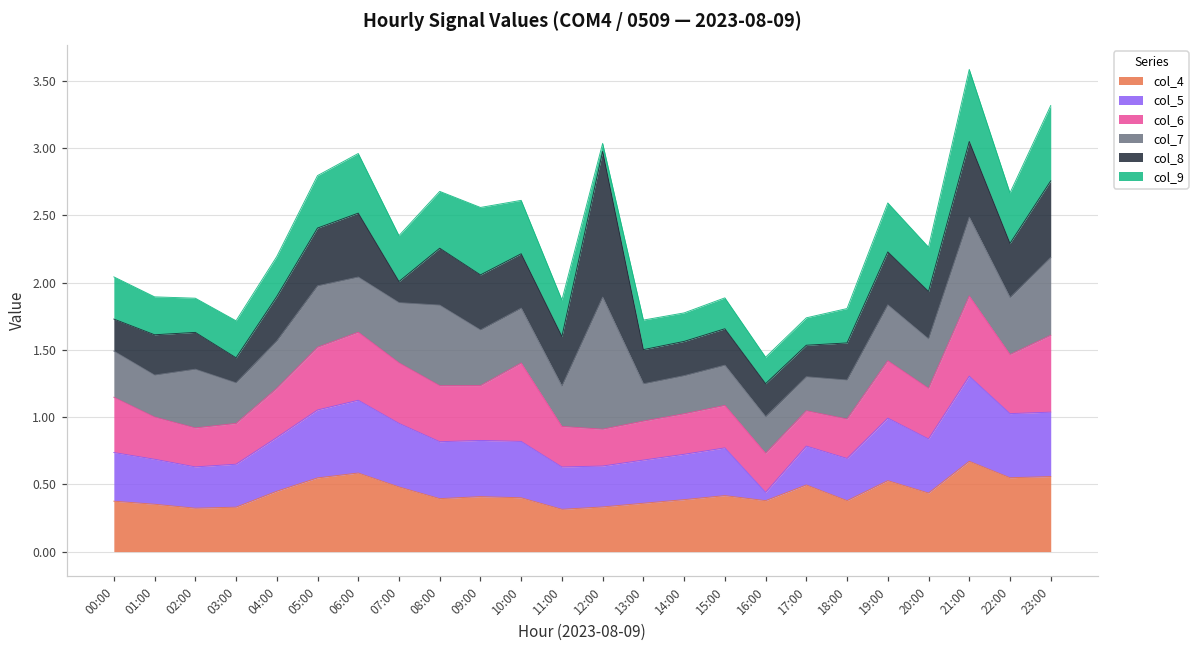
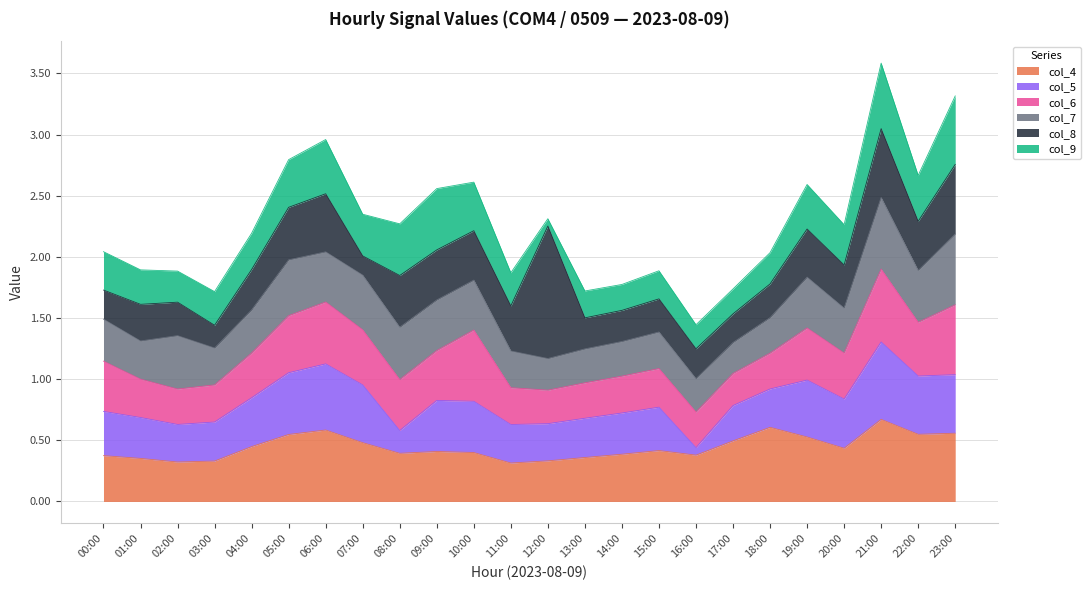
col_5, 08:00: 0.42 -> 0.19
col_7, 08:00: 0.60 -> 0.43
col_7, 12:00: 0.98 -> 0.26
col_4, 18:00: 0.38 -> 0.61
